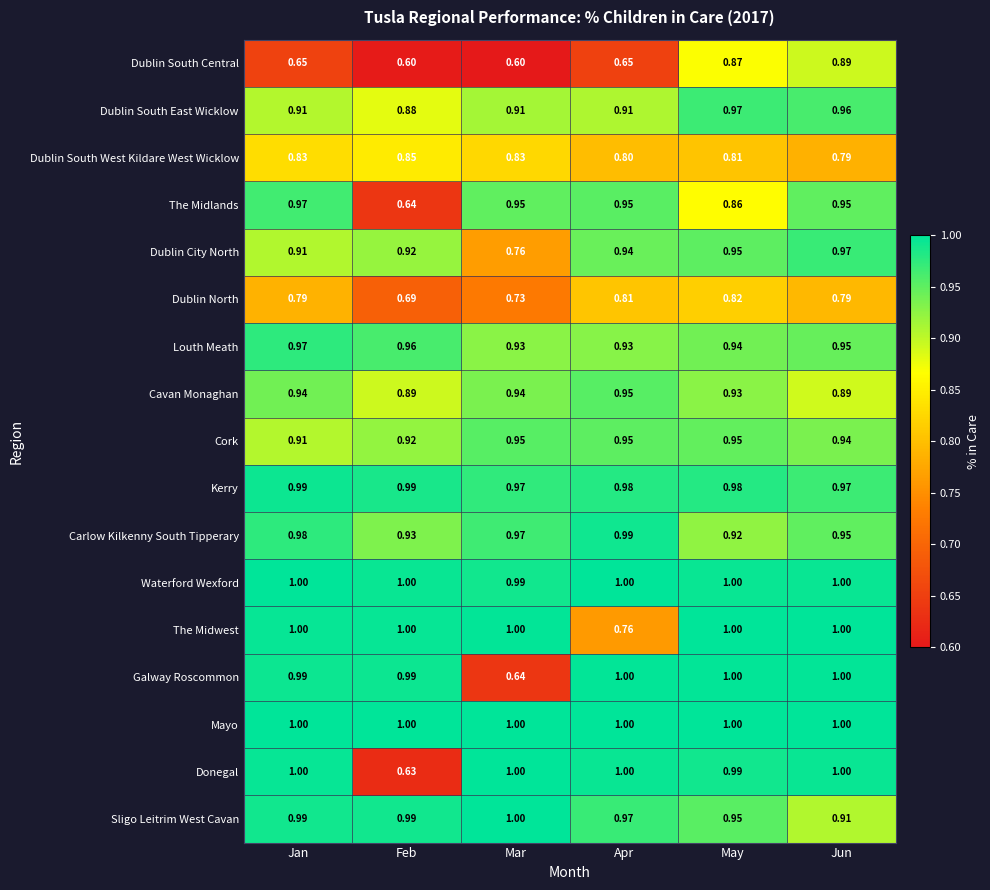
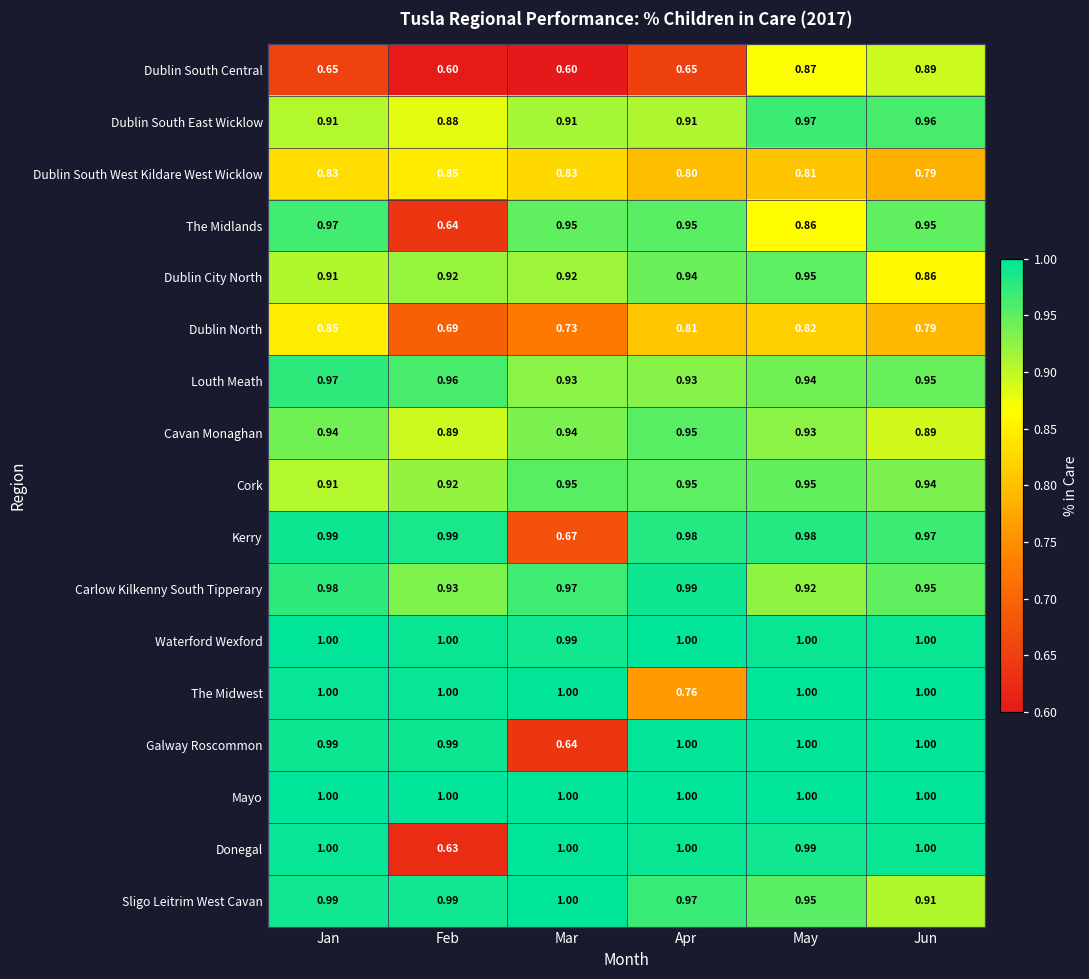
Dublin City North, Mar: 0.76 -> 0.92
Dublin City North, Jun: 0.97 -> 0.86
Dublin North, Jan: 0.79 -> 0.85
Kerry, Mar: 0.97 -> 0.67
